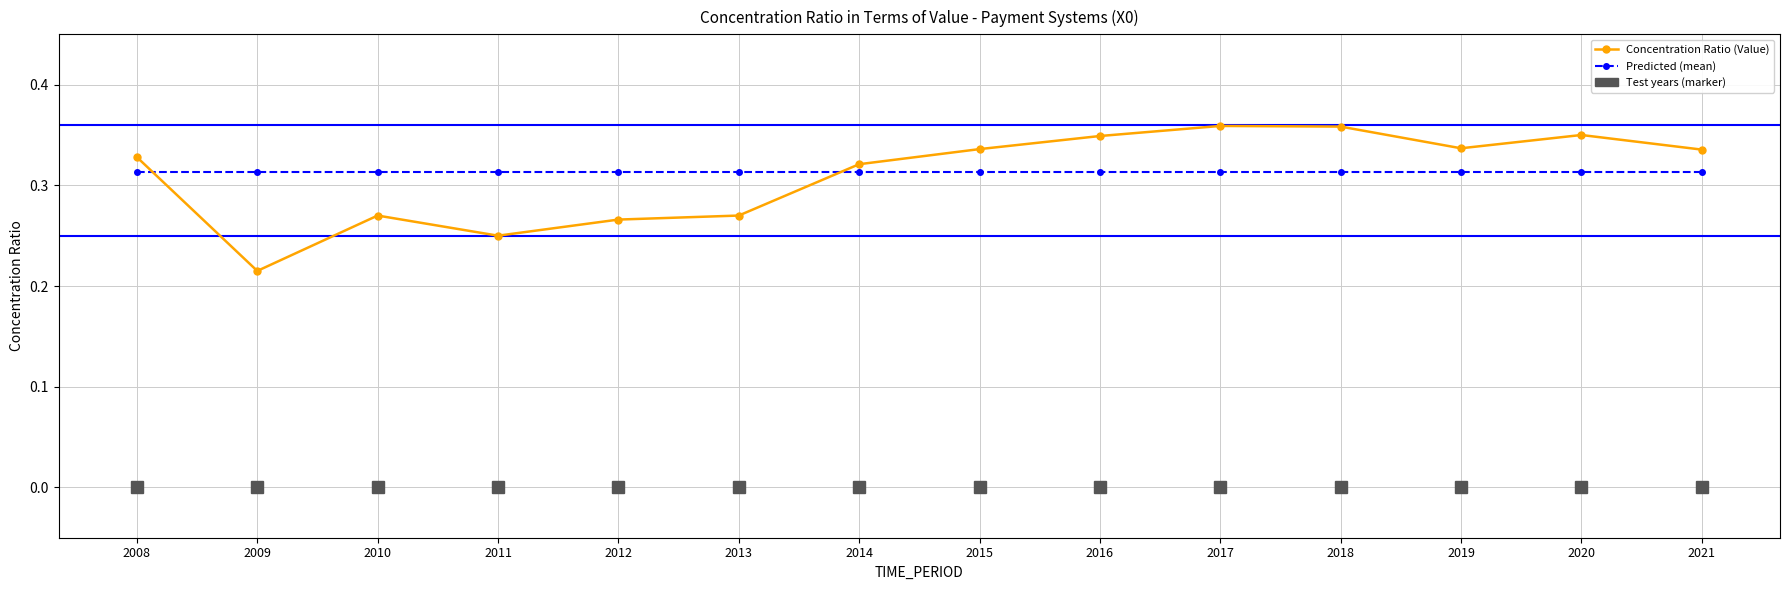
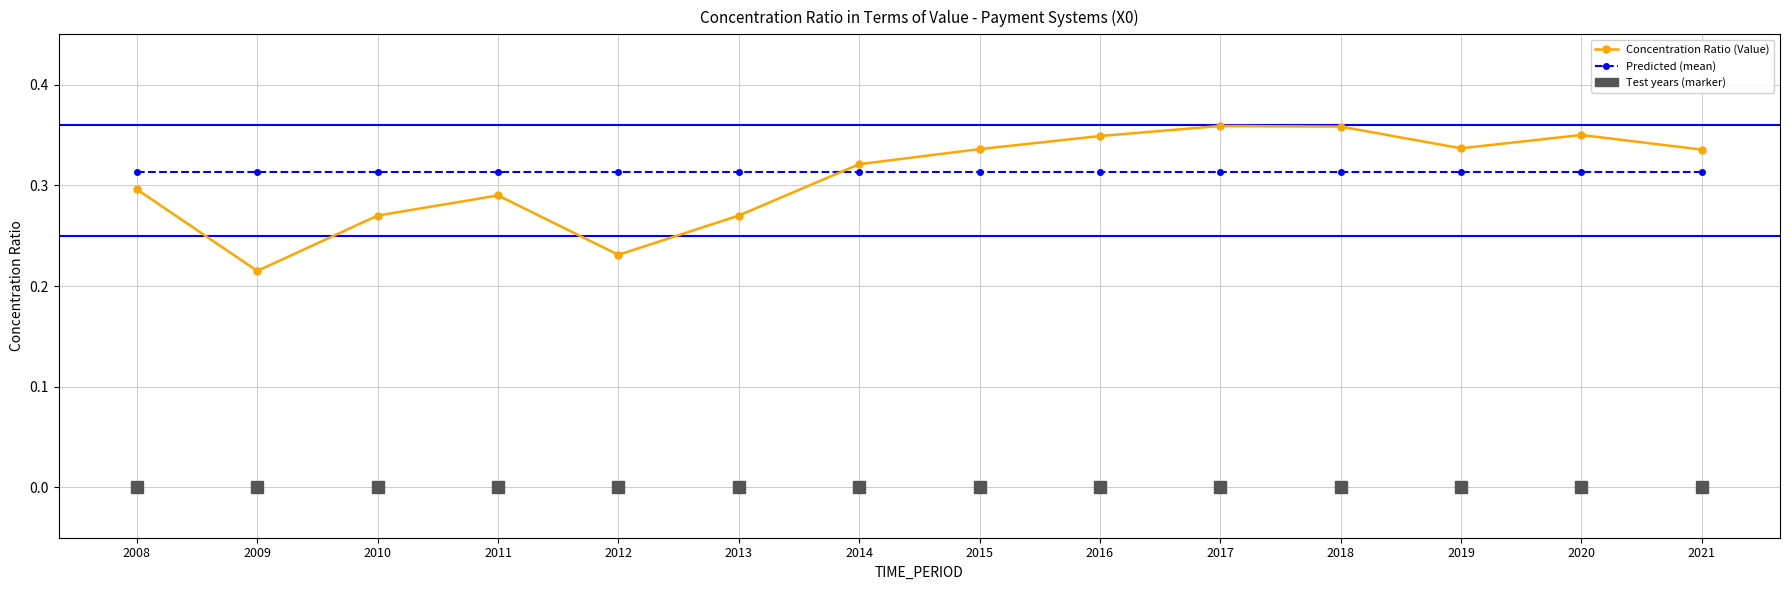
Concentration Ratio (Value), 2008: 0.328 -> 0.296
Concentration Ratio (Value), 2011: 0.25 -> 0.29
Concentration Ratio (Value), 2012: 0.266 -> 0.231
